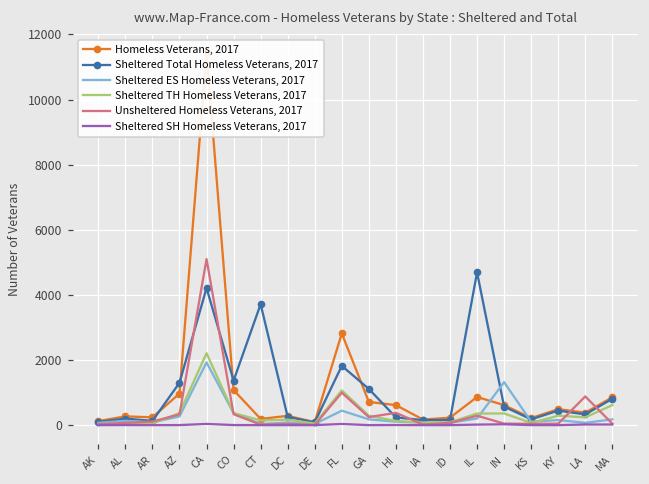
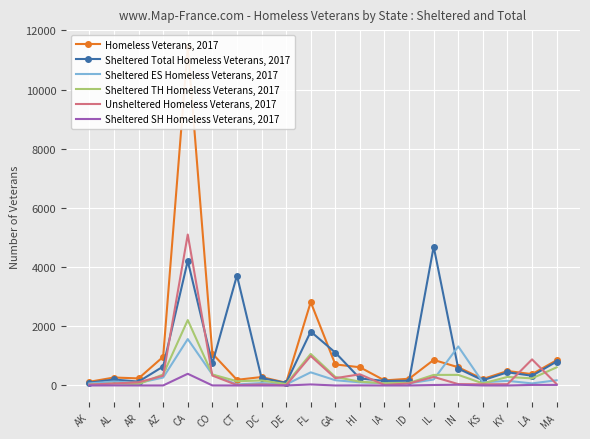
Sheltered Total Homeless Veterans, 2017, AZ: 1300 -> 600
Sheltered ES Homeless Veterans, 2017, CA: 1900 -> 1600
Sheltered SH Homeless Veterans, 2017, CA: 0 -> 400
Sheltered Total Homeless Veterans, 2017, CO: 1400 -> 700
